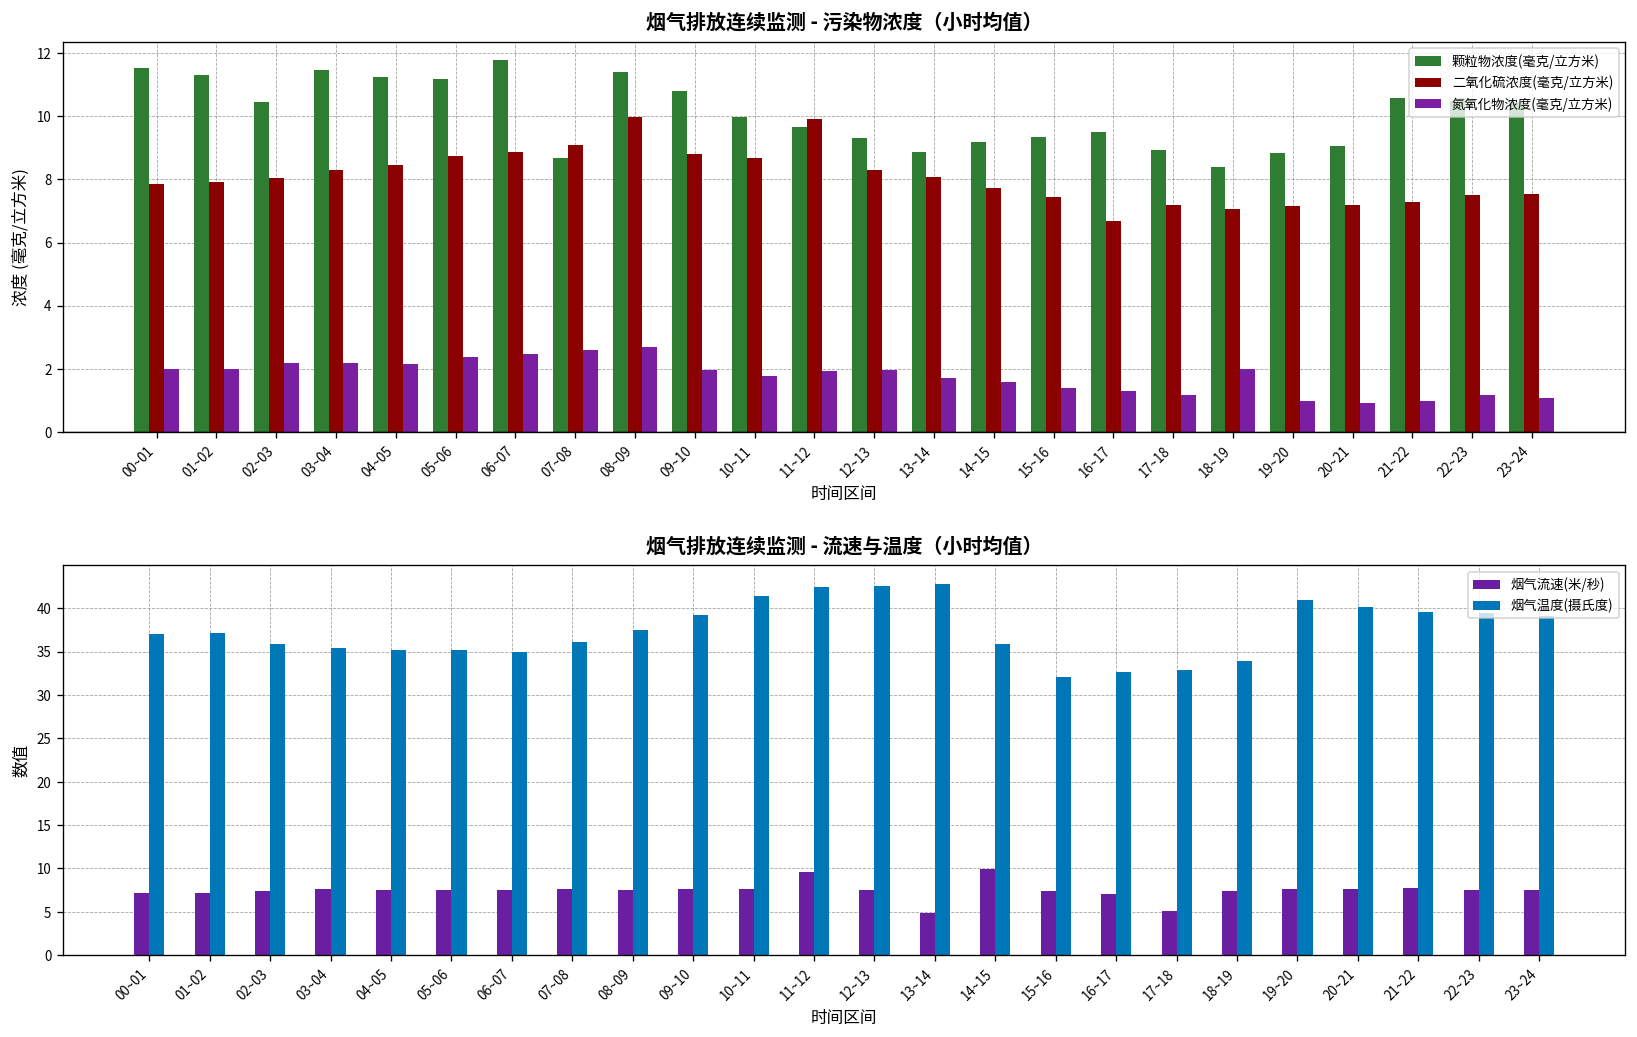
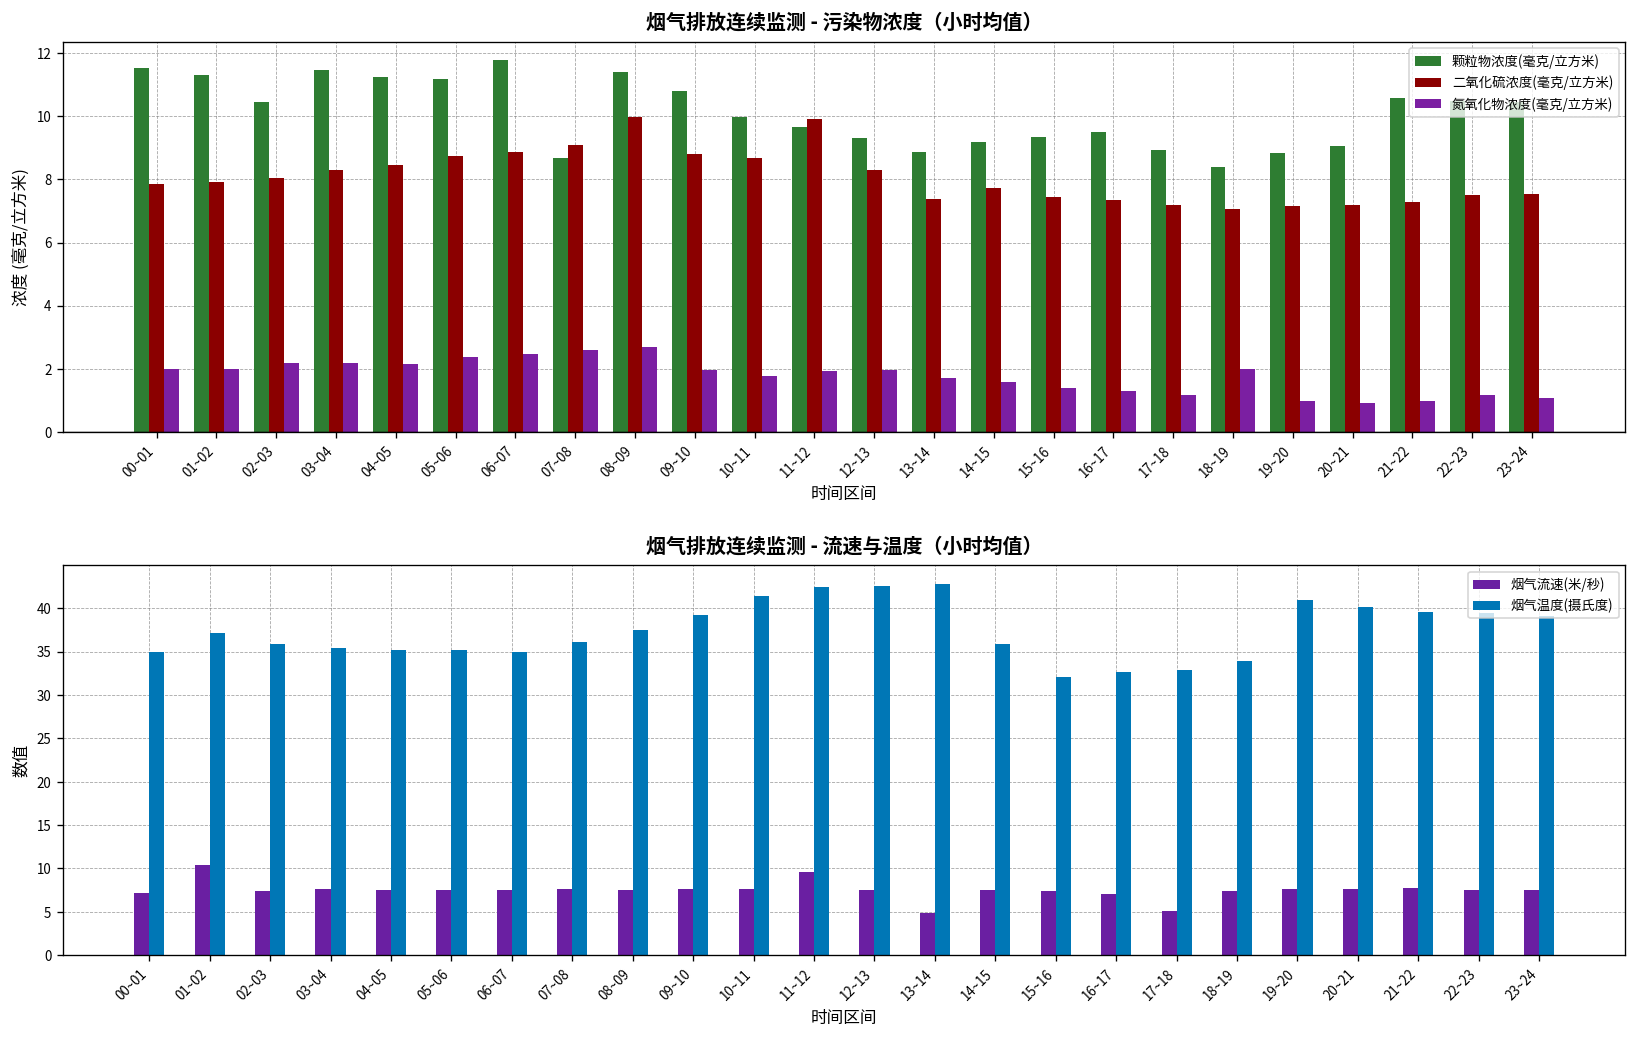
烟气排放连续监测 - 污染物浓度（小时均值）, 二氧化硫浓度(毫克/立方米), 13~14: 8.1 -> 7.4
烟气排放连续监测 - 污染物浓度（小时均值）, 二氧化硫浓度(毫克/立方米), 16~17: 6.7 -> 7.4
烟气排放连续监测 - 流速与温度（小时均值）, 烟气温度(摄氏度), 00~01: 37 -> 35
烟气排放连续监测 - 流速与温度（小时均值）, 烟气流速(米/秒), 01~02: 7 -> 10
烟气排放连续监测 - 流速与温度（小时均值）, 烟气流速(米/秒), 14~15: 10 -> 7
